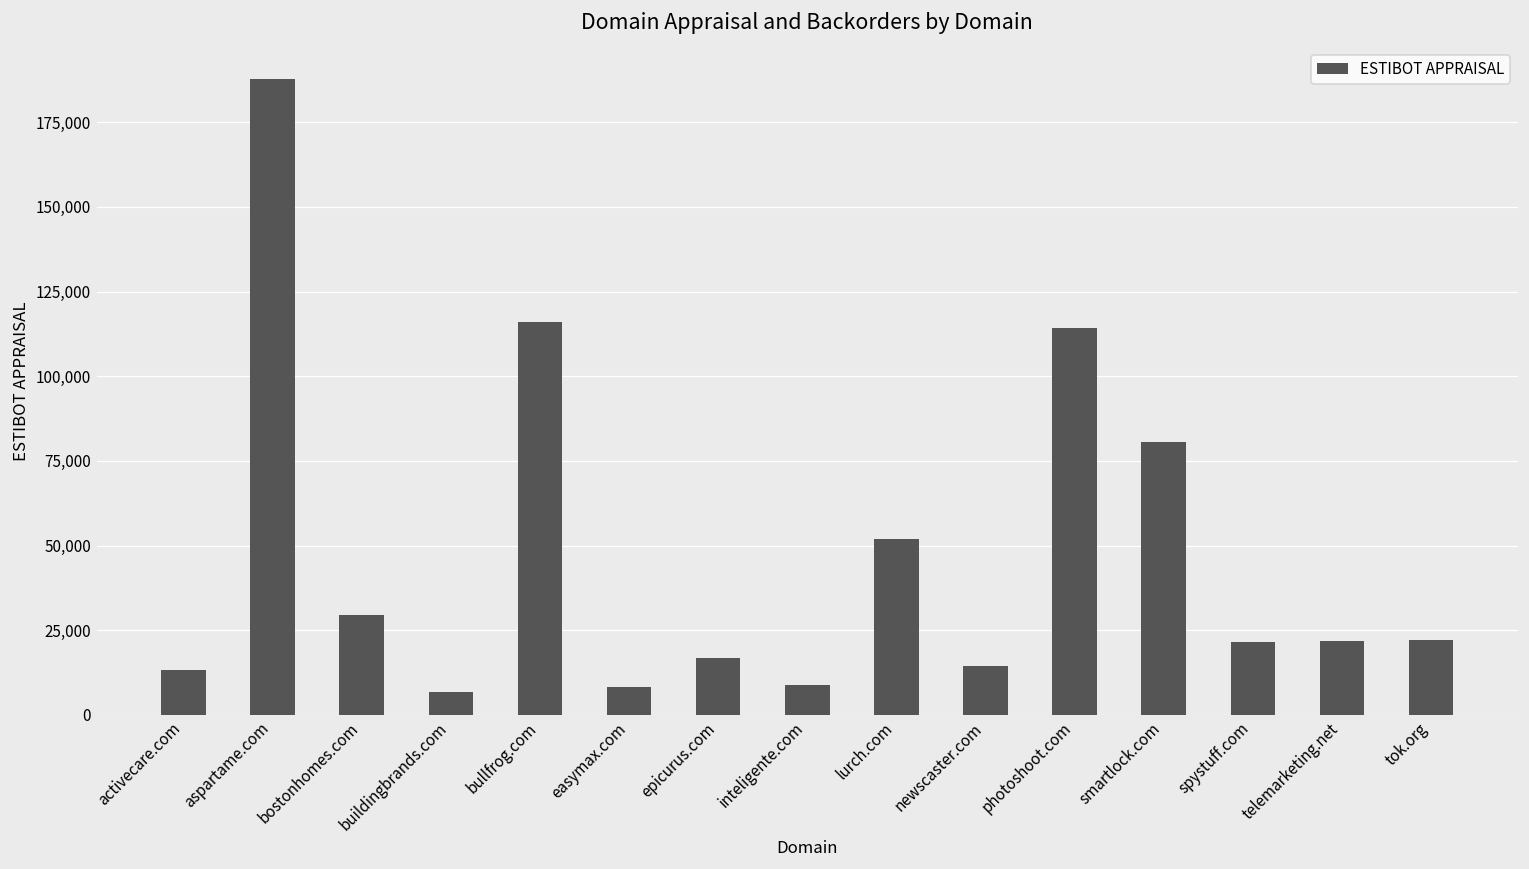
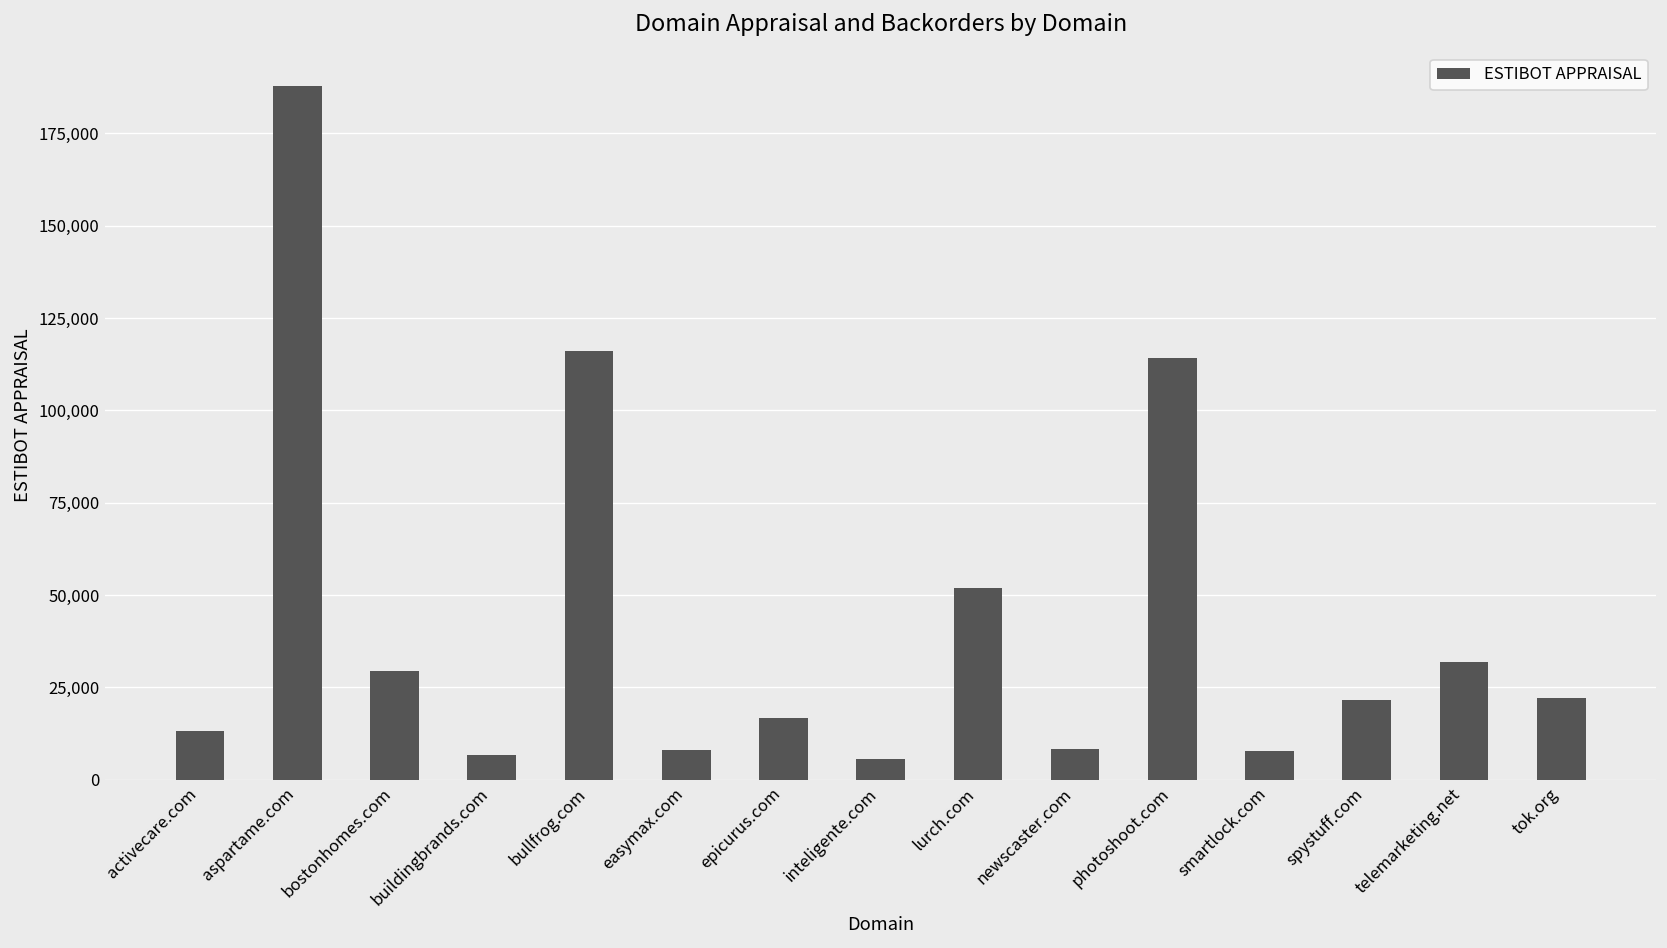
inteligente.com: 9,000 -> 6,000
newscaster.com: 15,000 -> 8,000
smartlock.com: 81,000 -> 8,000
telemarketing.net: 22,000 -> 32,000
